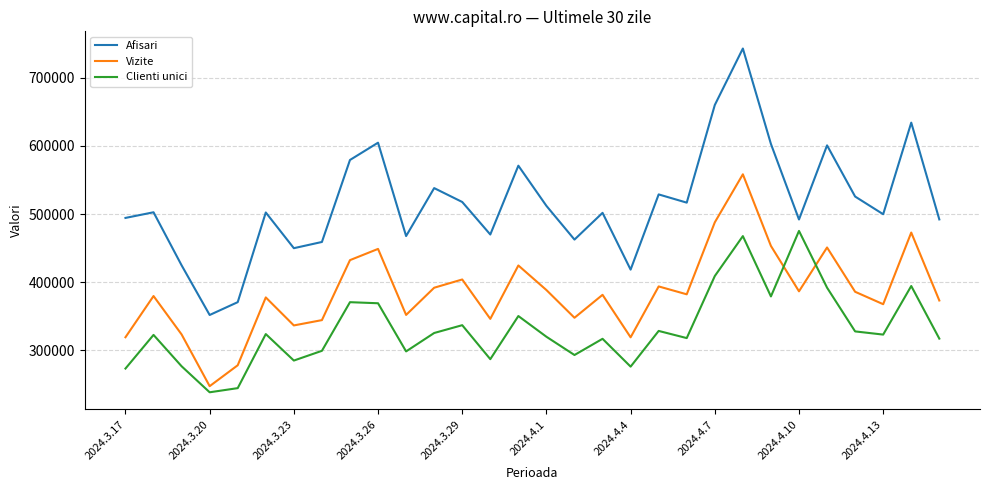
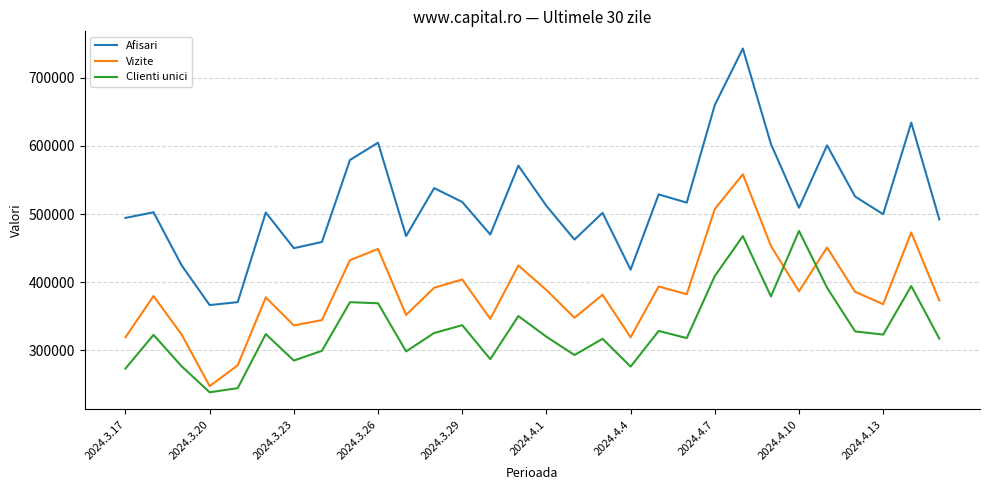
Afisari, 2024.3.20: 350000 -> 370000
Vizite, 2024.4.7: 490000 -> 510000
Afisari, 2024.4.10: 490000 -> 510000
